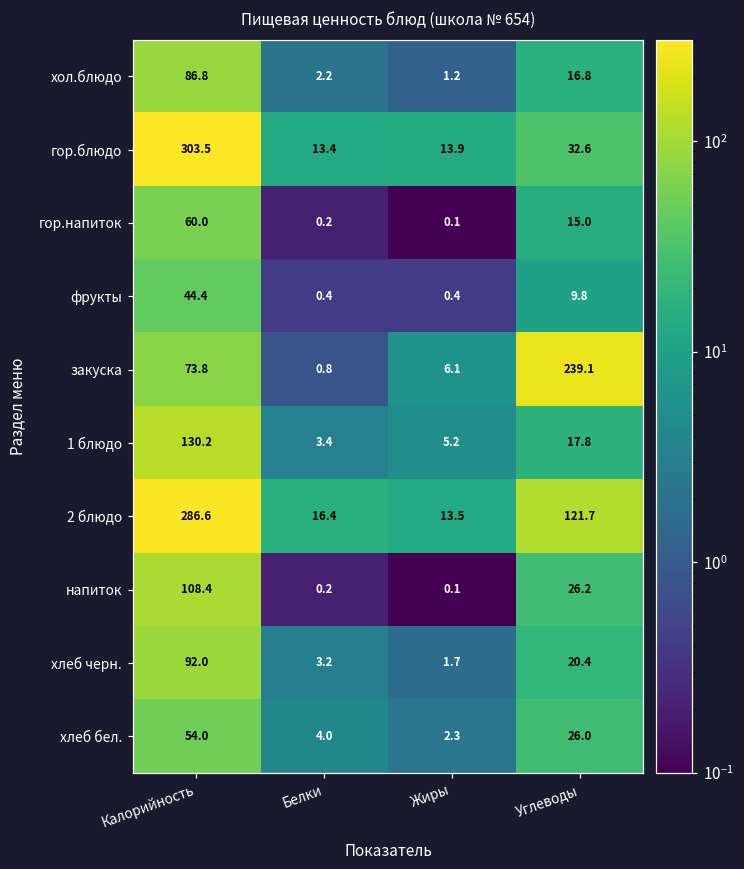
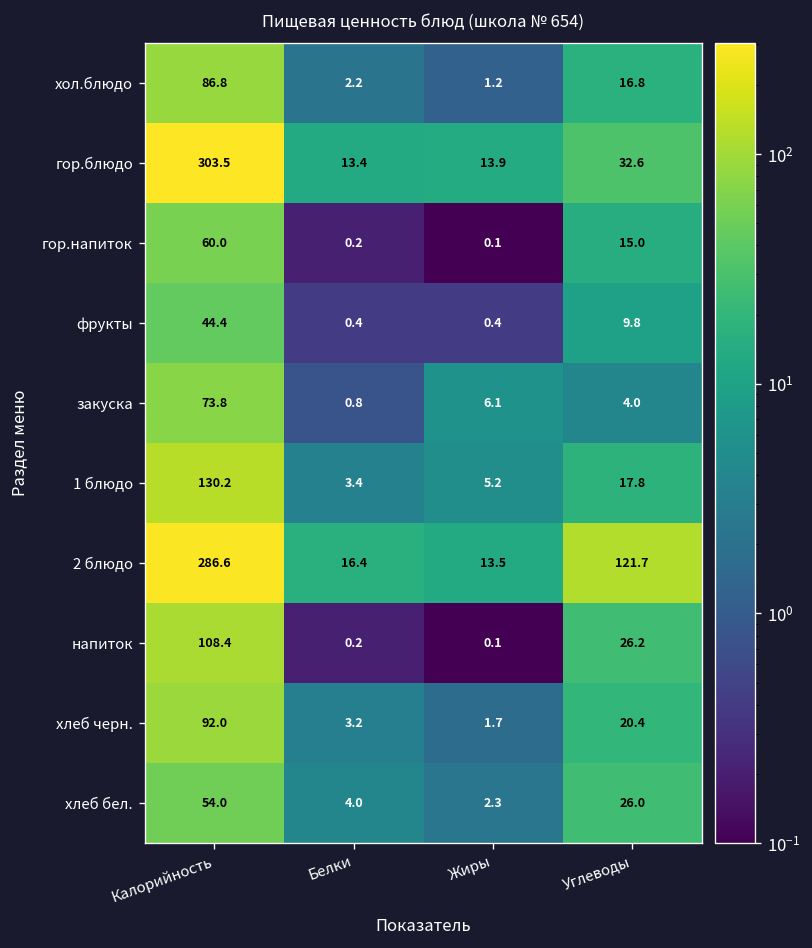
закуска, Углеводы: 239.1 -> 4.0
